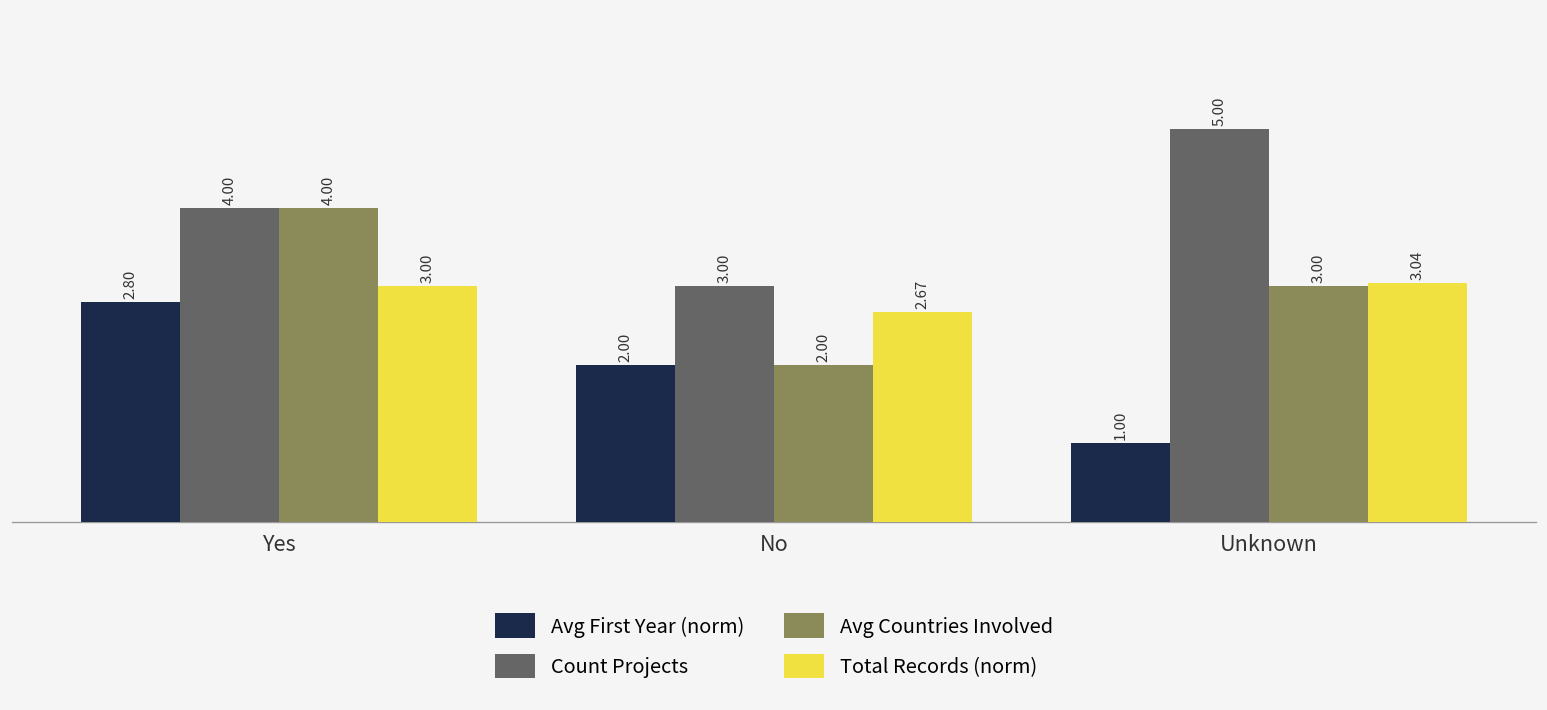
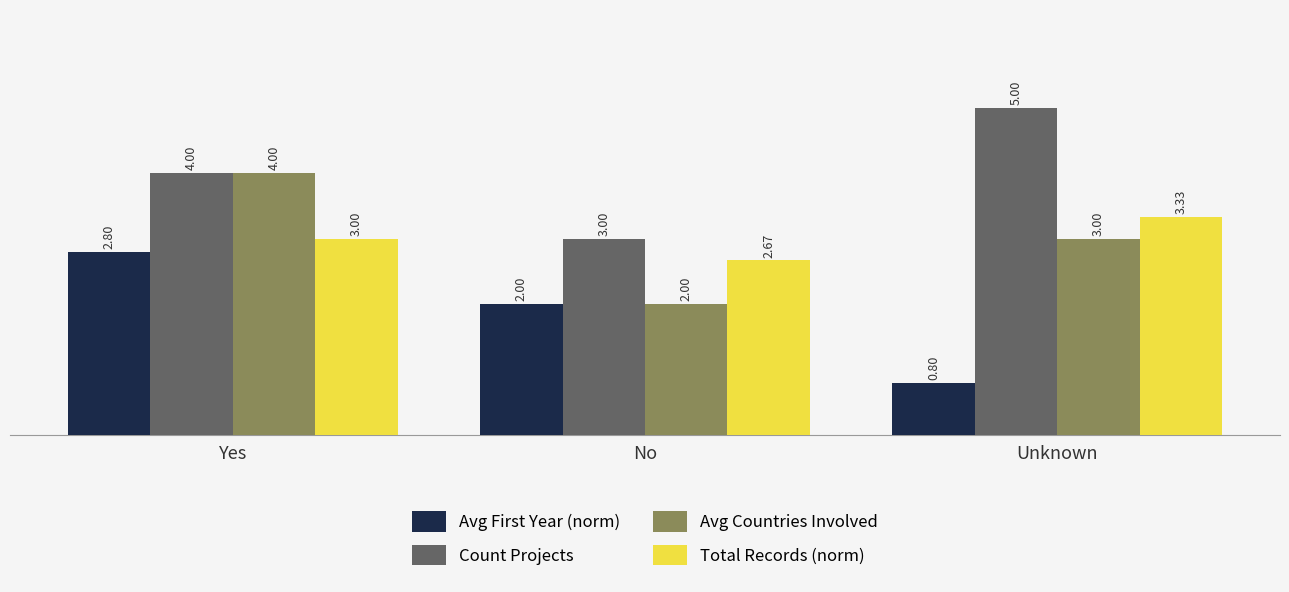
Avg First Year (norm), Unknown: 1.00 -> 0.80
Total Records (norm), Unknown: 3.04 -> 3.33
